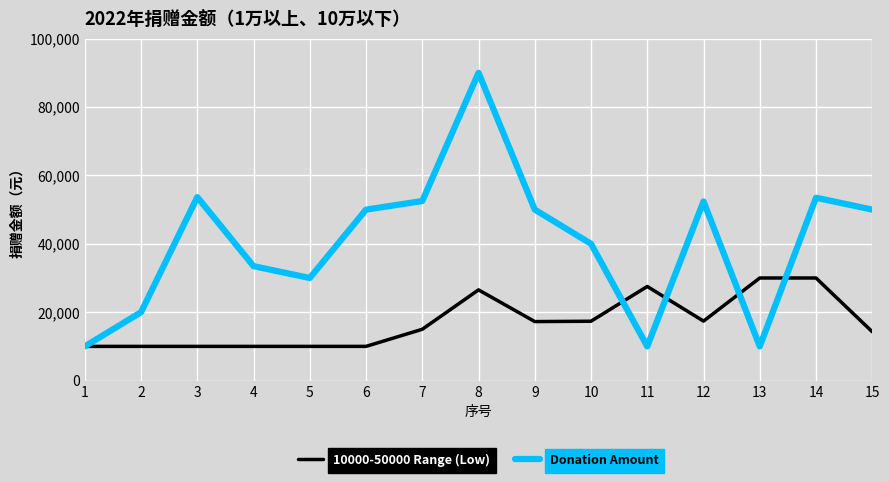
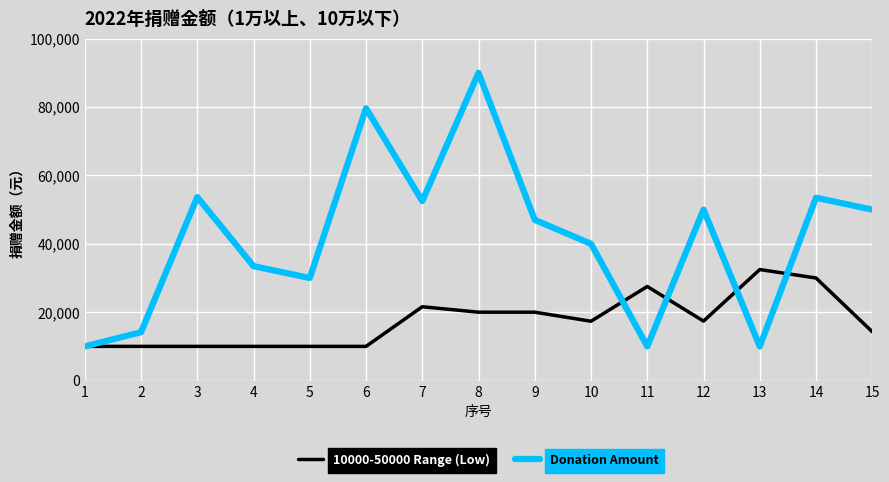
Donation Amount, 2: 20,000 -> 14,000
Donation Amount, 6: 50,000 -> 80,000
10000-50000 Range (Low), 7: 15,000 -> 22,000
10000-50000 Range (Low), 8: 27,000 -> 20,000
10000-50000 Range (Low), 9: 17,000 -> 20,000
Donation Amount, 9: 50,000 -> 47,000
Donation Amount, 12: 52,000 -> 50,000
10000-50000 Range (Low), 13: 30,000 -> 32,000
